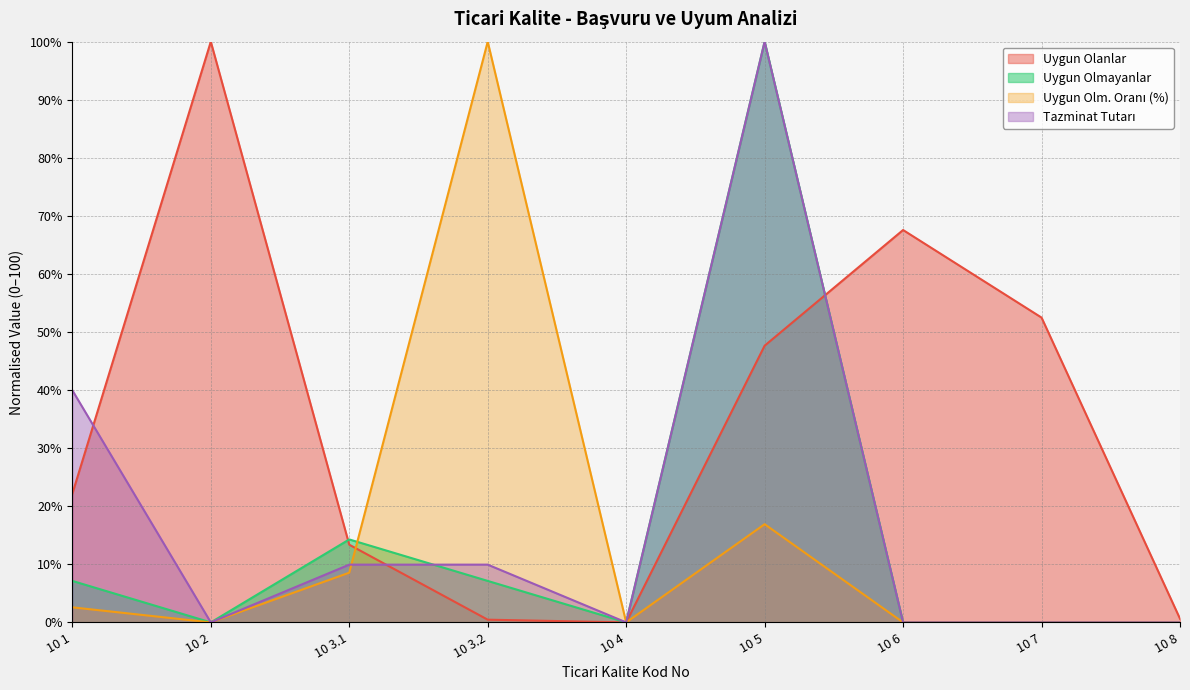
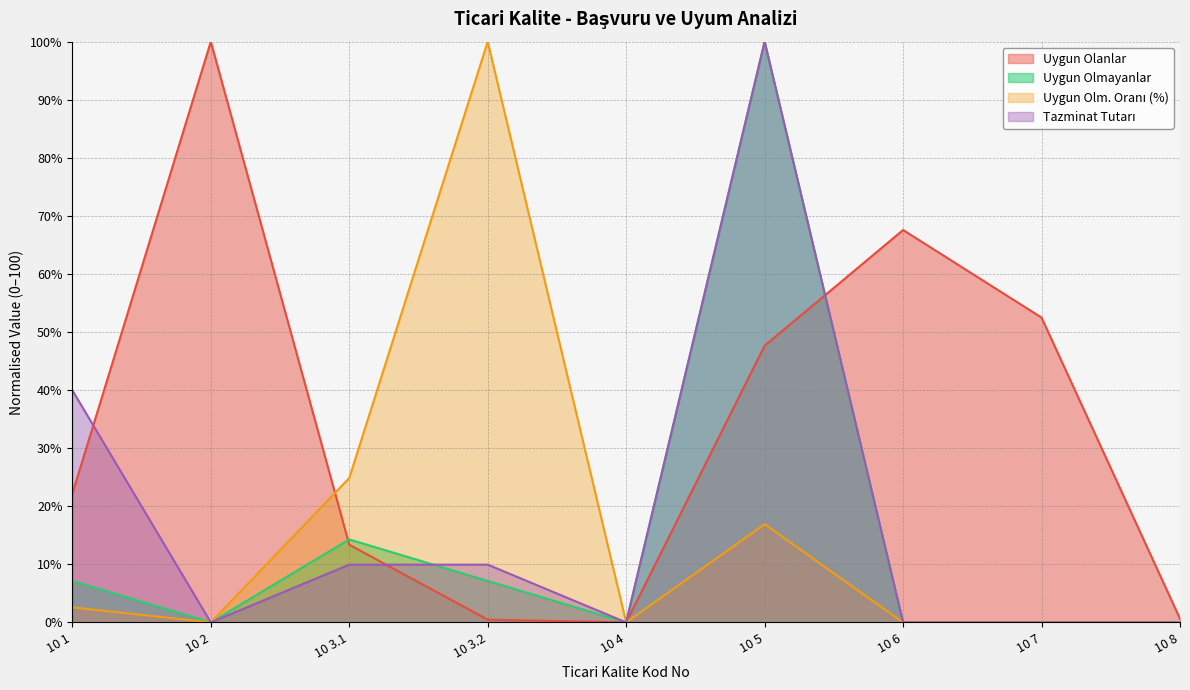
Uygun Olm. Oranı (%), 10 3.1: 9% -> 25%
